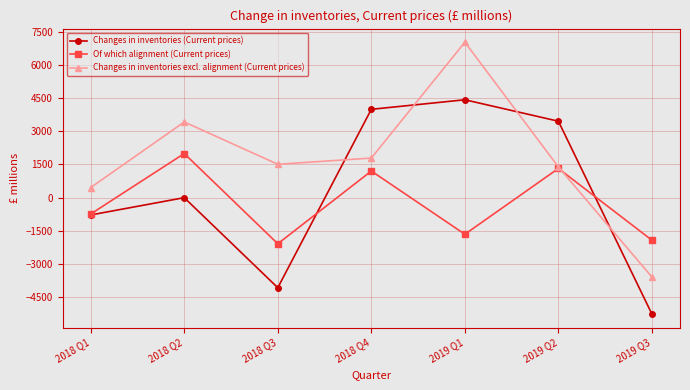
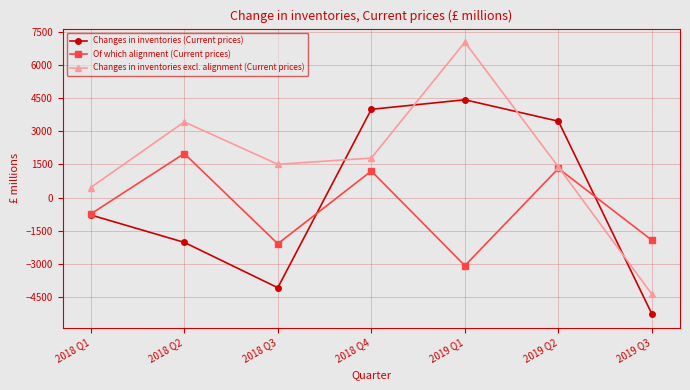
Changes in inventories (Current prices), 2018 Q2: 0 -> -2000
Of which alignment (Current prices), 2019 Q1: -1700 -> -3100
Changes in inventories excl. alignment (Current prices), 2019 Q3: -3600 -> -4400
